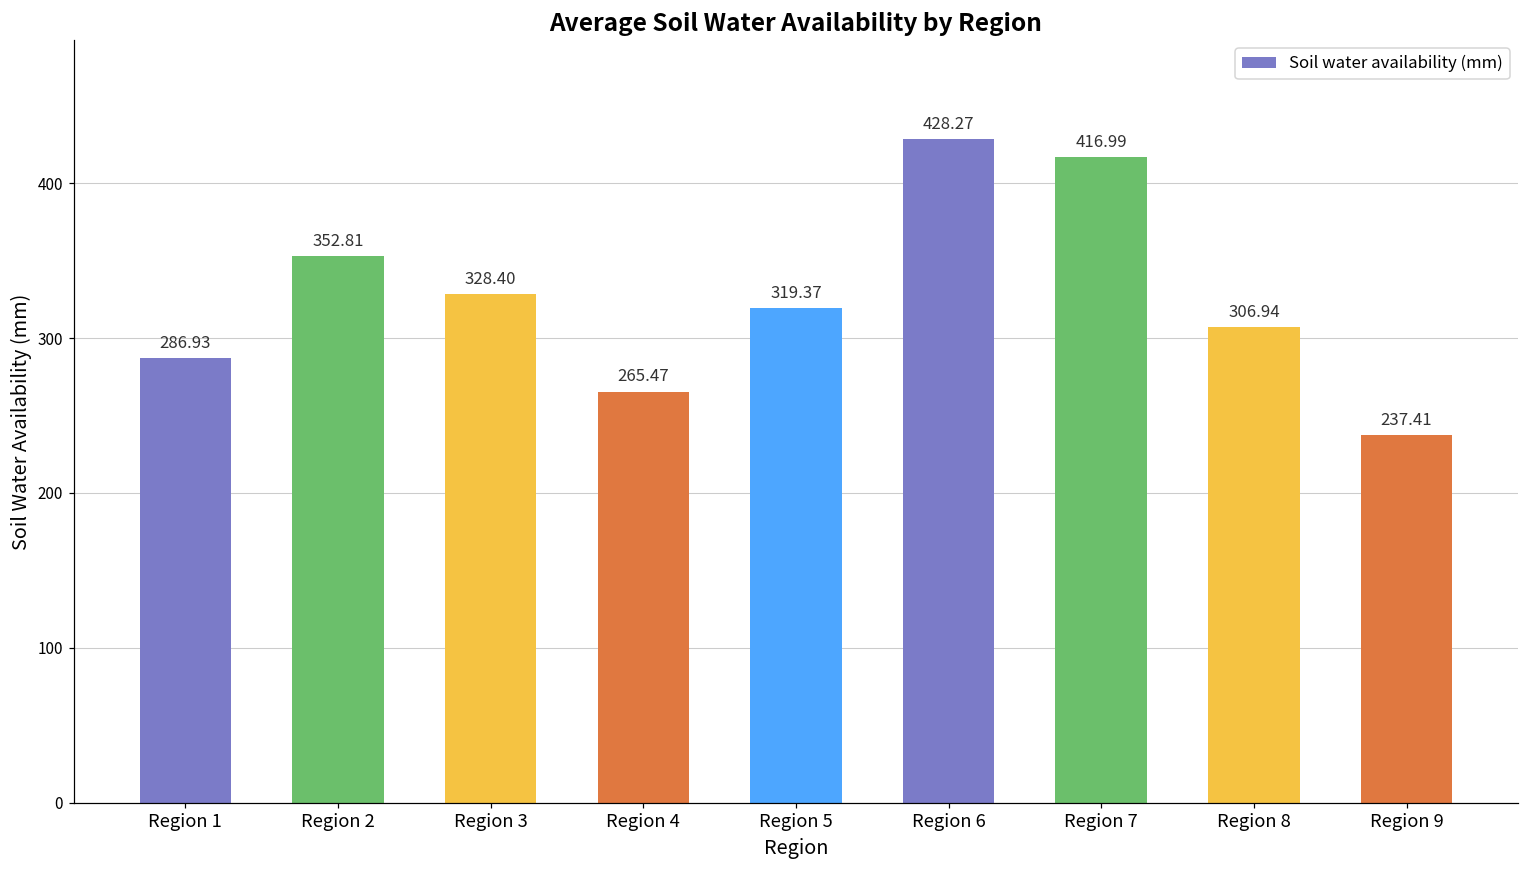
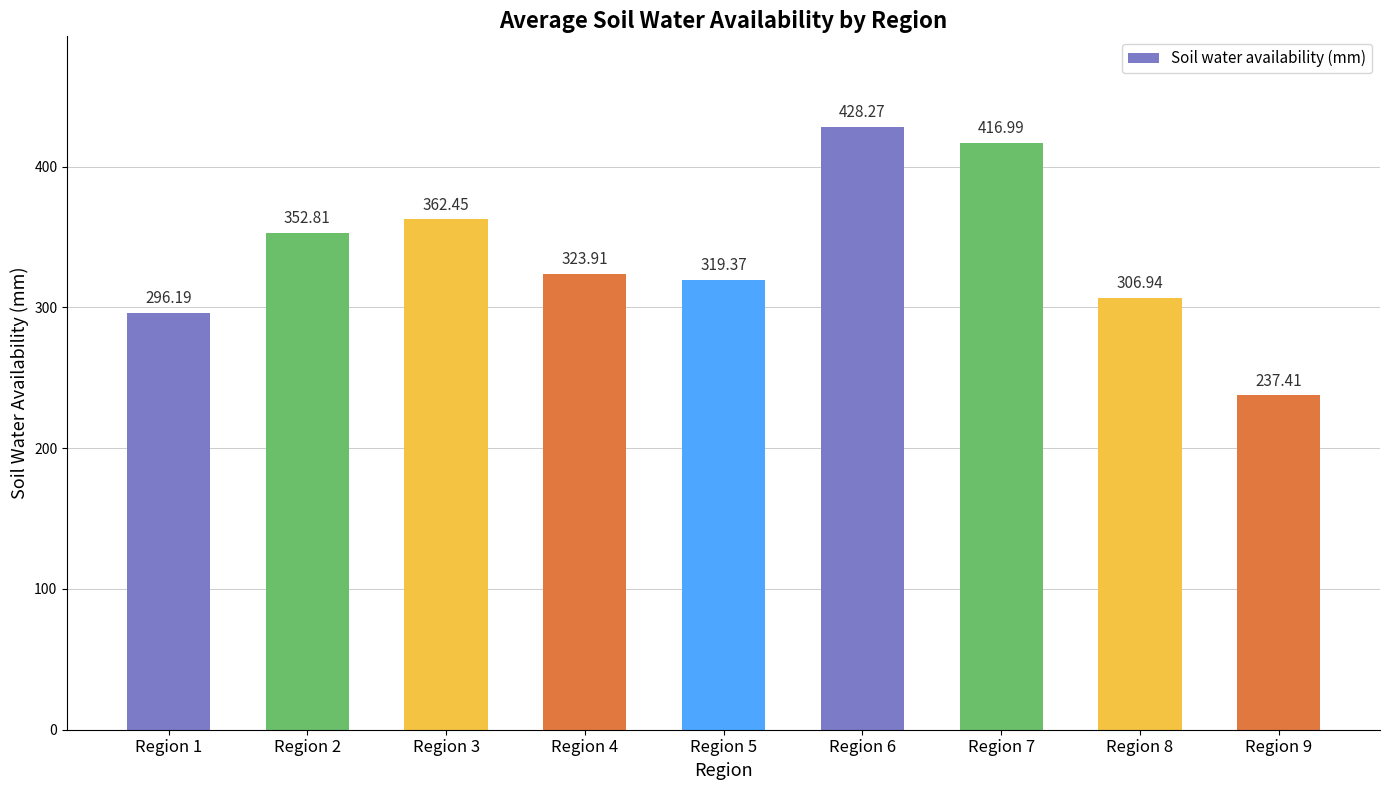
Region 1: 286.93 -> 296.19
Region 3: 328.40 -> 362.45
Region 4: 265.47 -> 323.91
